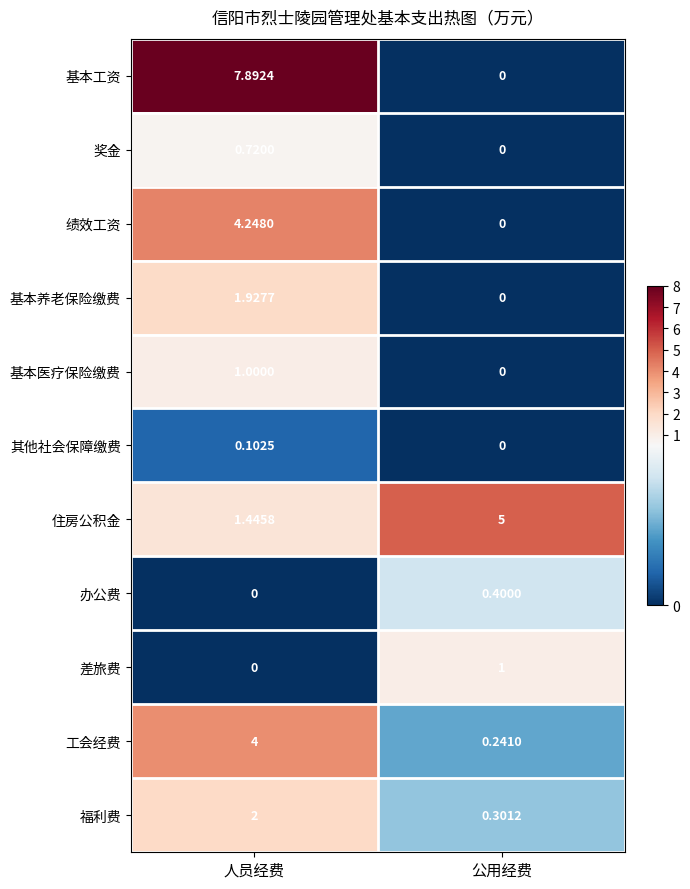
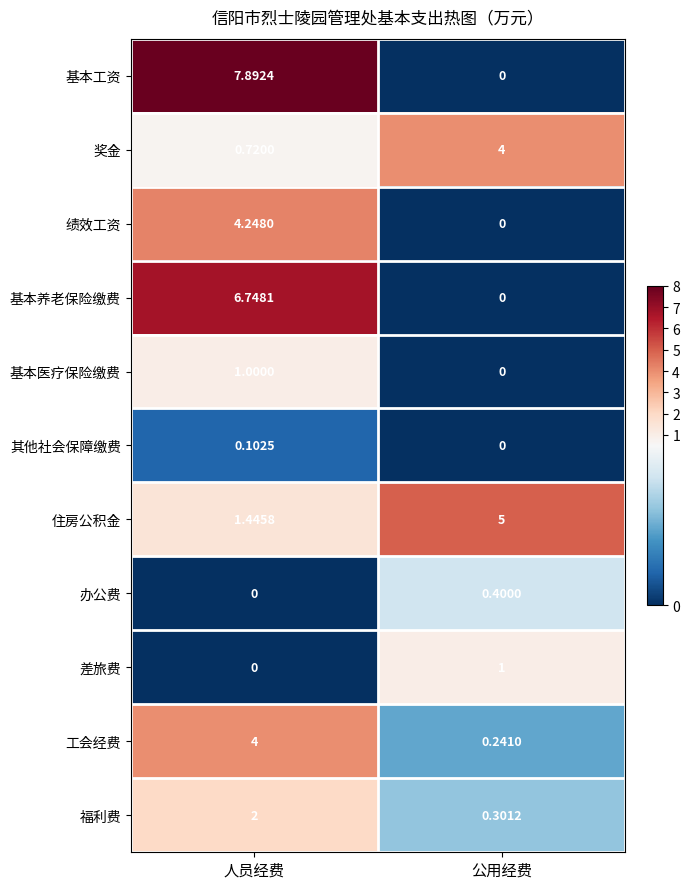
奖金, 公用经费: 0 -> 4
基本养老保险缴费, 人员经费: 1.9277 -> 6.7481
